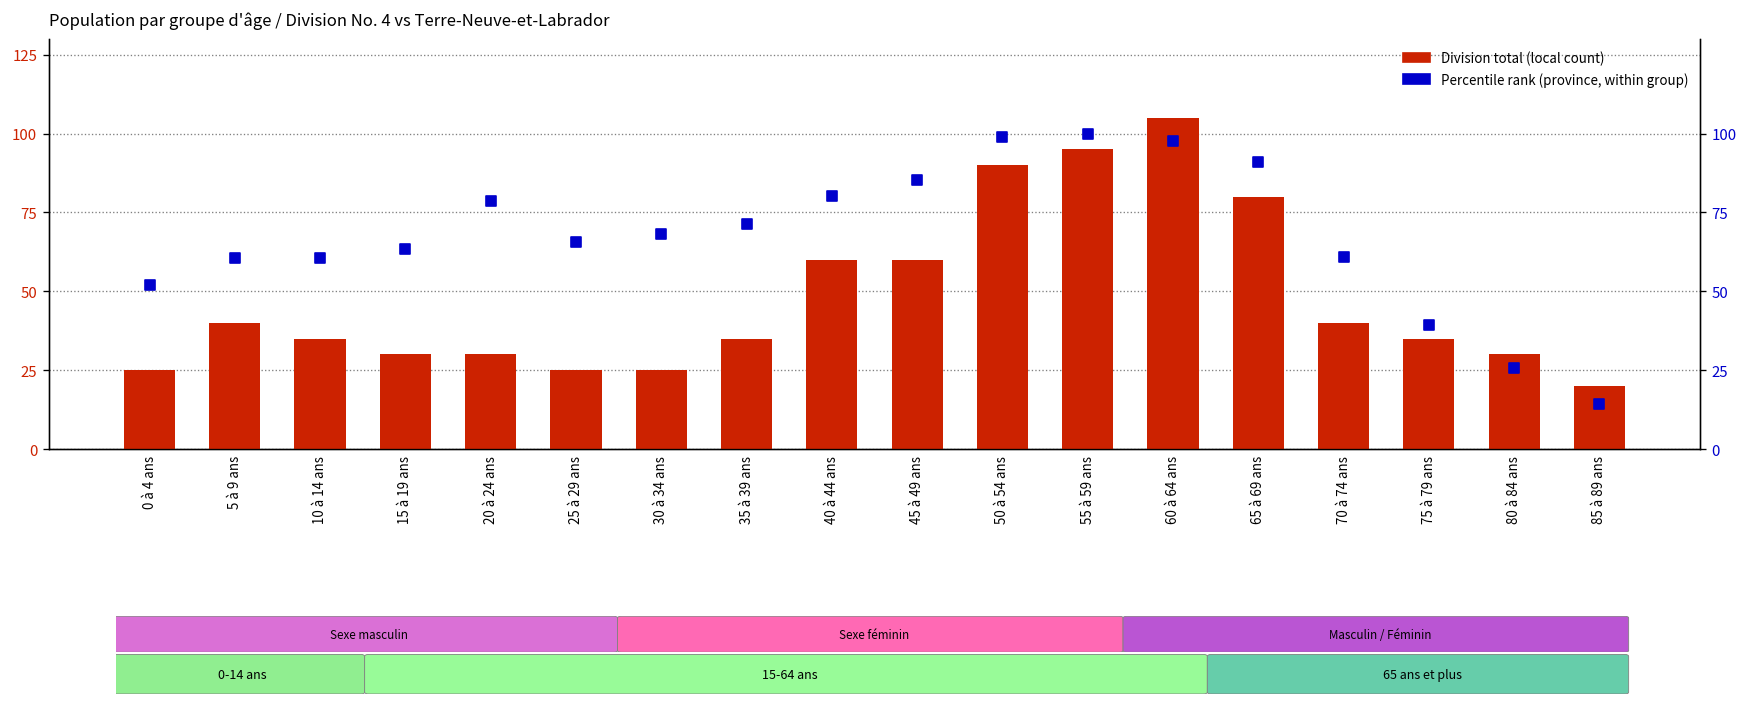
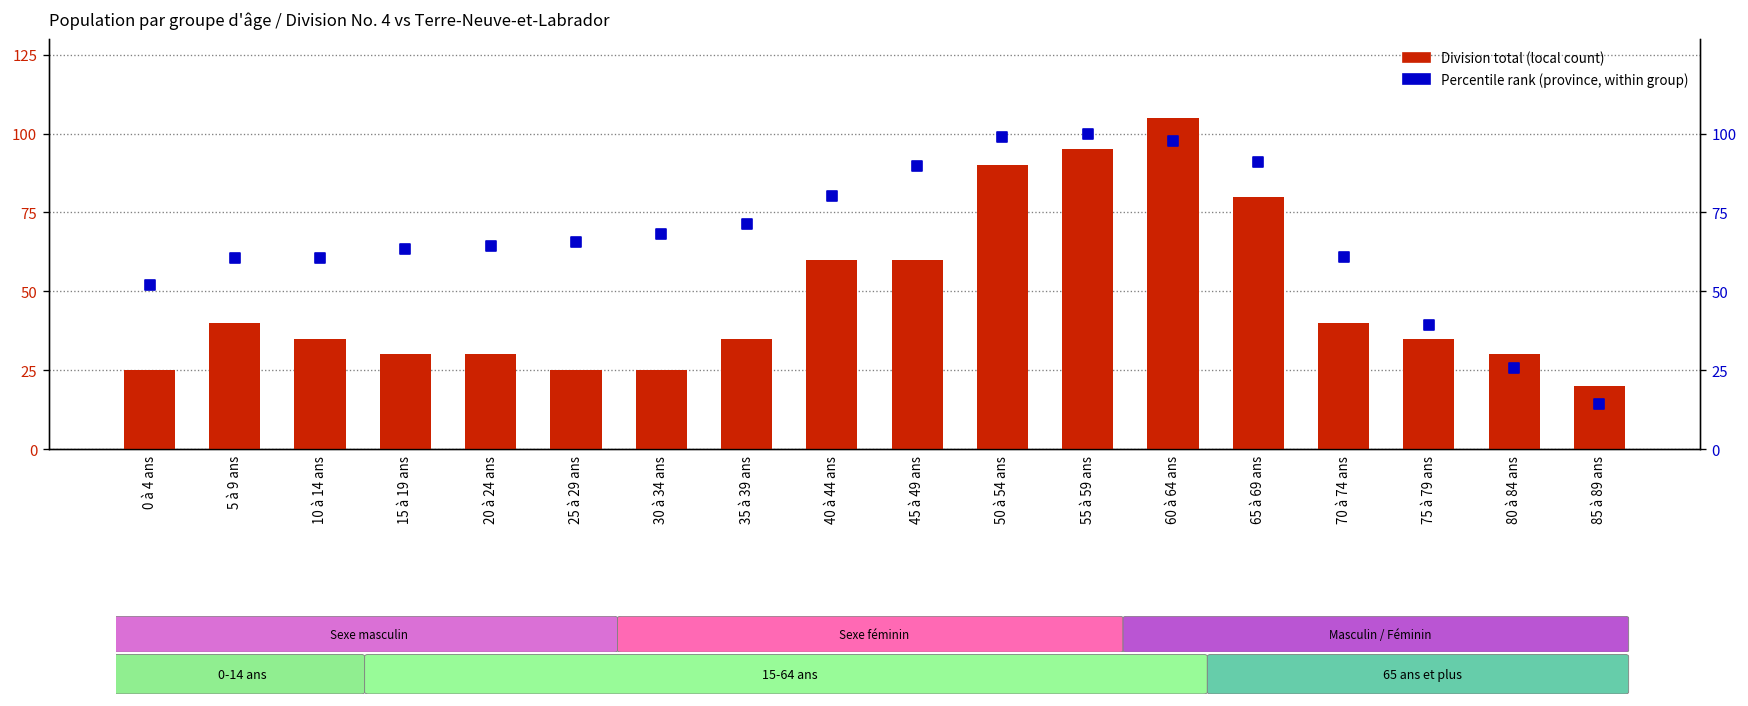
Percentile rank (province, within group), 20 à 24 ans: 79 -> 64
Percentile rank (province, within group), 45 à 49 ans: 85 -> 90
